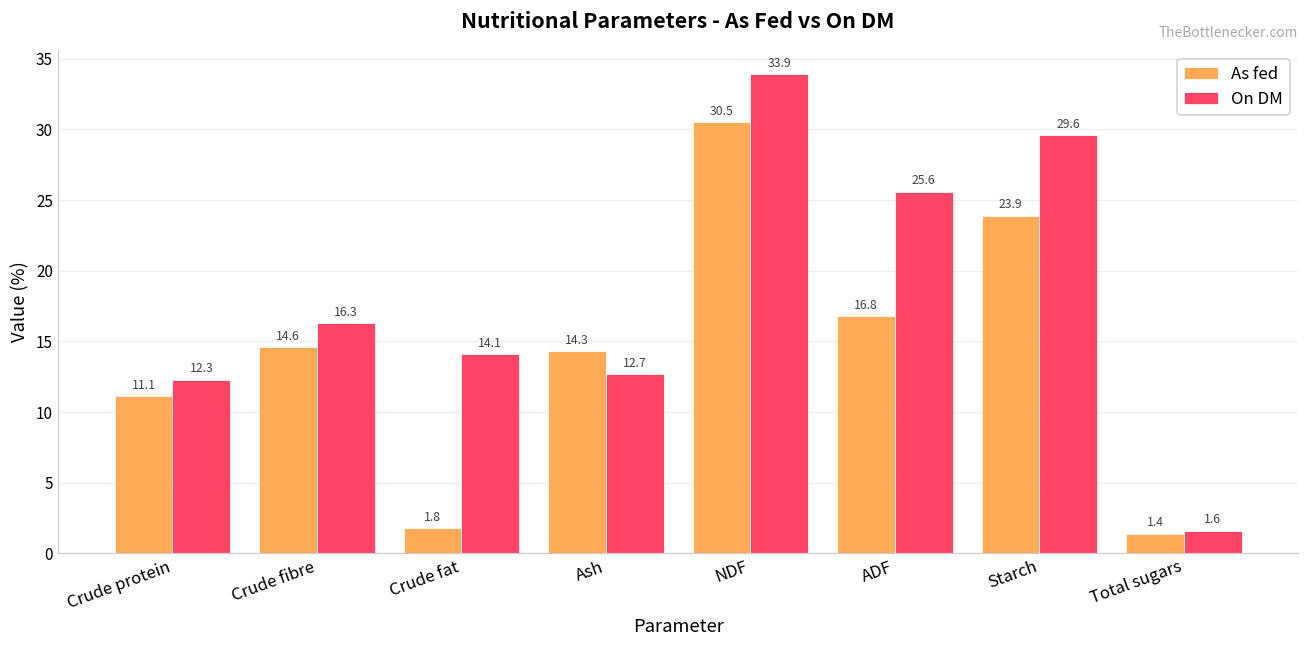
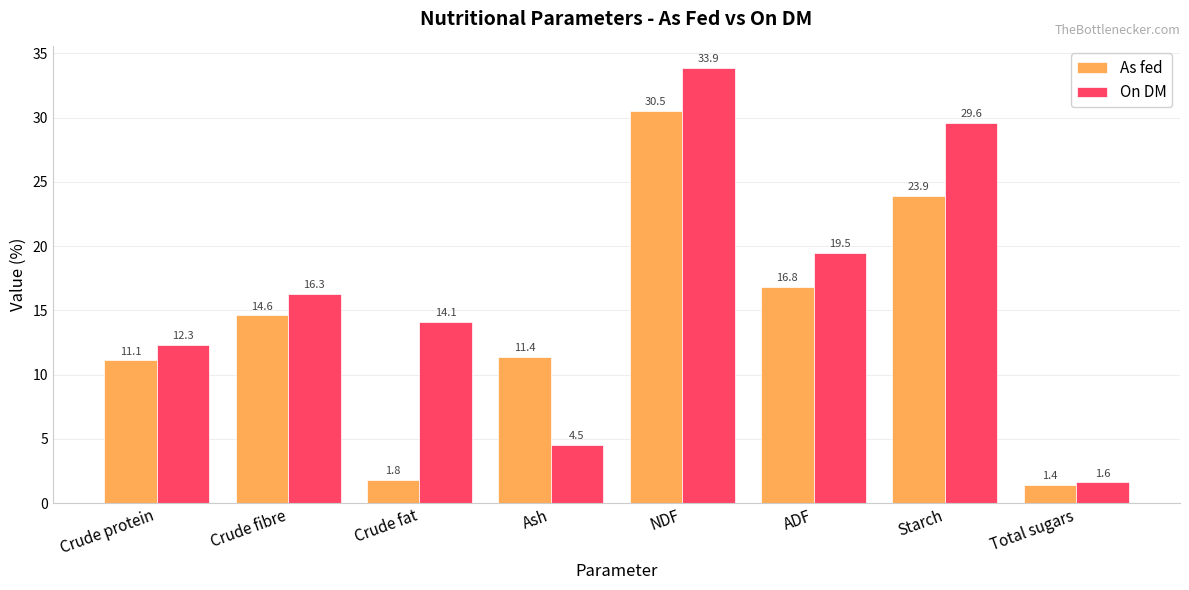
As fed, Ash: 14.3 -> 11.4
On DM, Ash: 12.7 -> 4.5
On DM, ADF: 25.6 -> 19.5
